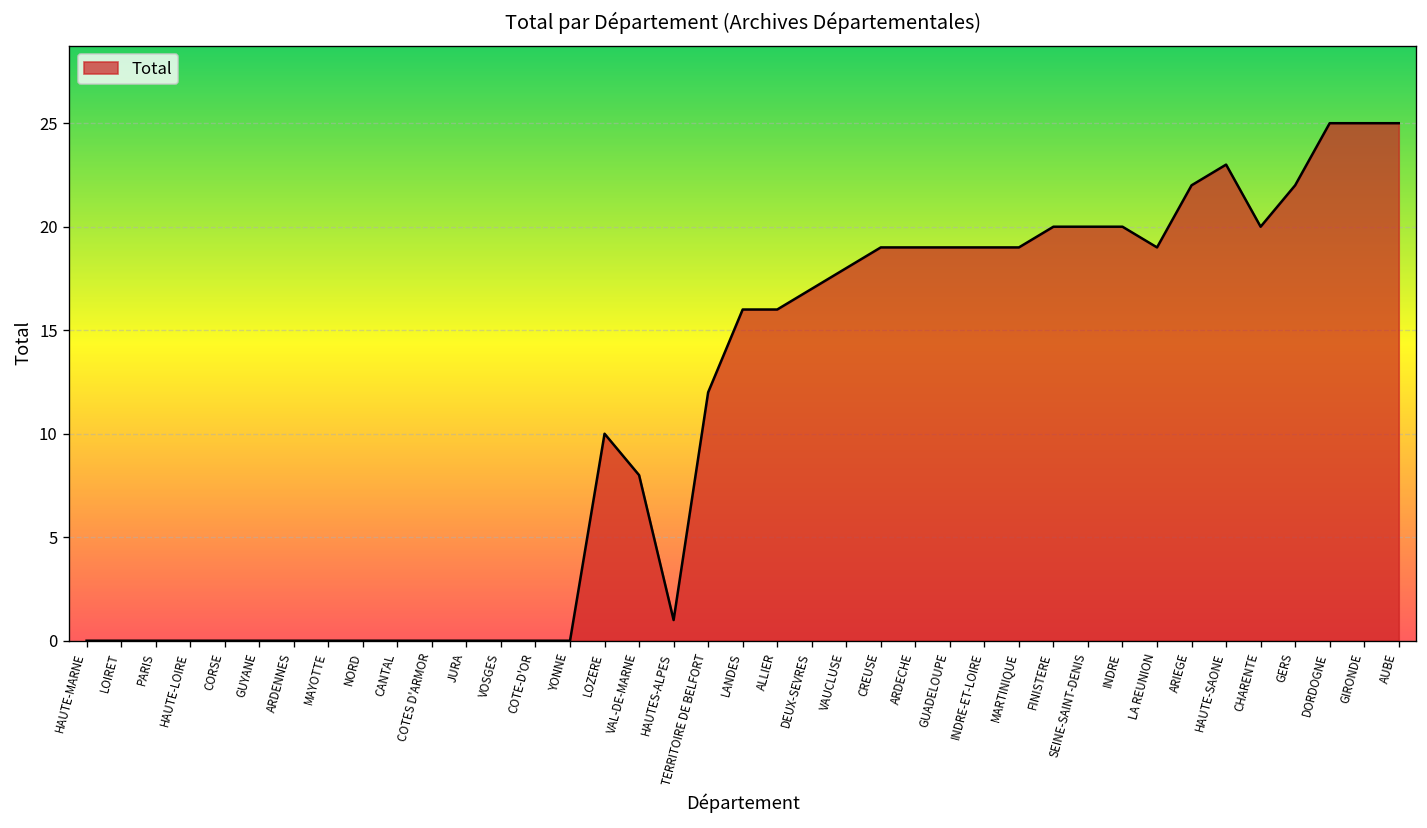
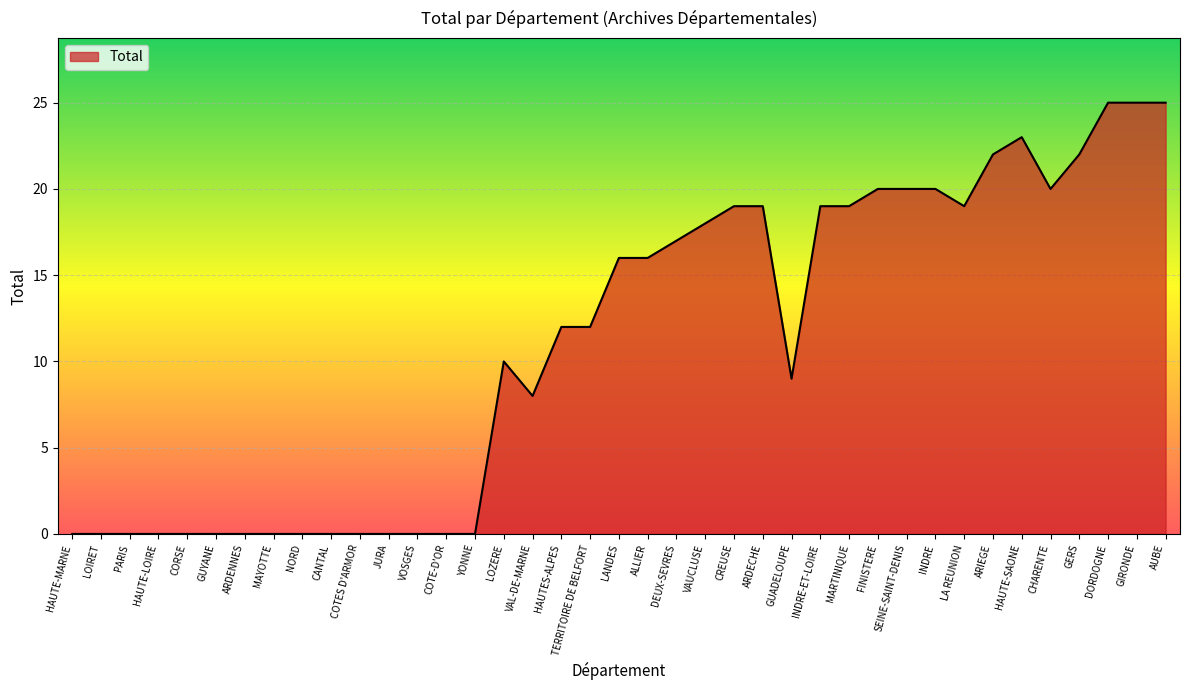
HAUTES-ALPES: 1 -> 12
GUADELOUPE: 19 -> 9
